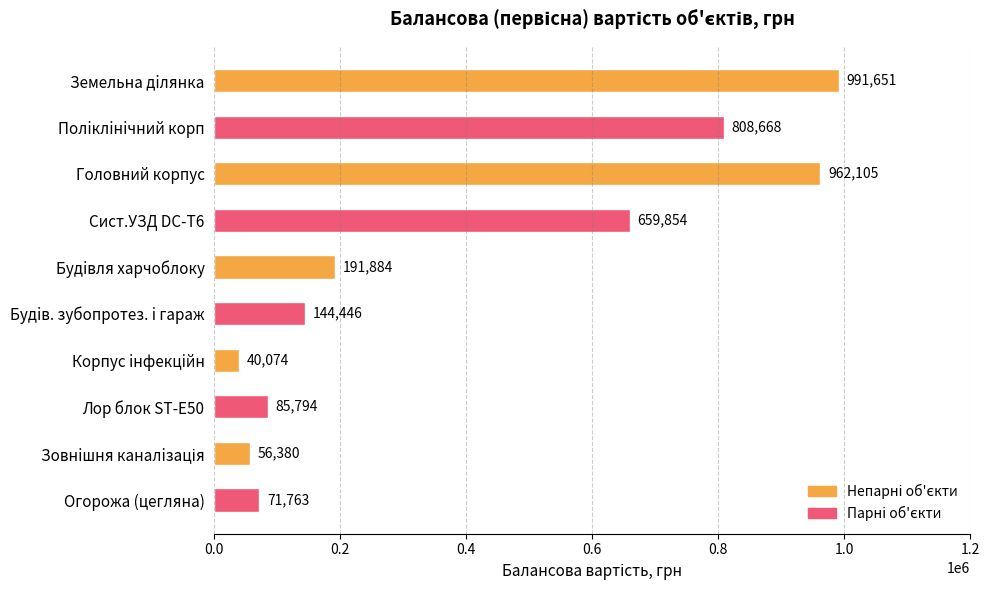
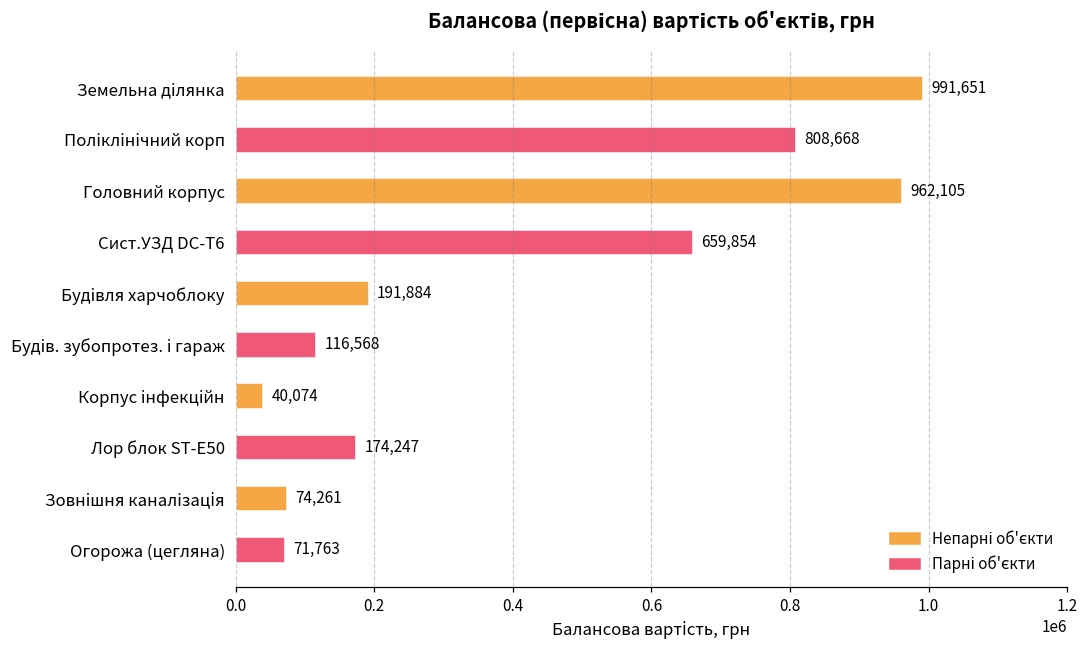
Будiв. зубопротез. i гараж: 144,446 -> 116,568
Лор блок ST-Е50: 85,794 -> 174,247
Зовнiшня каналiзація: 56,380 -> 74,261
